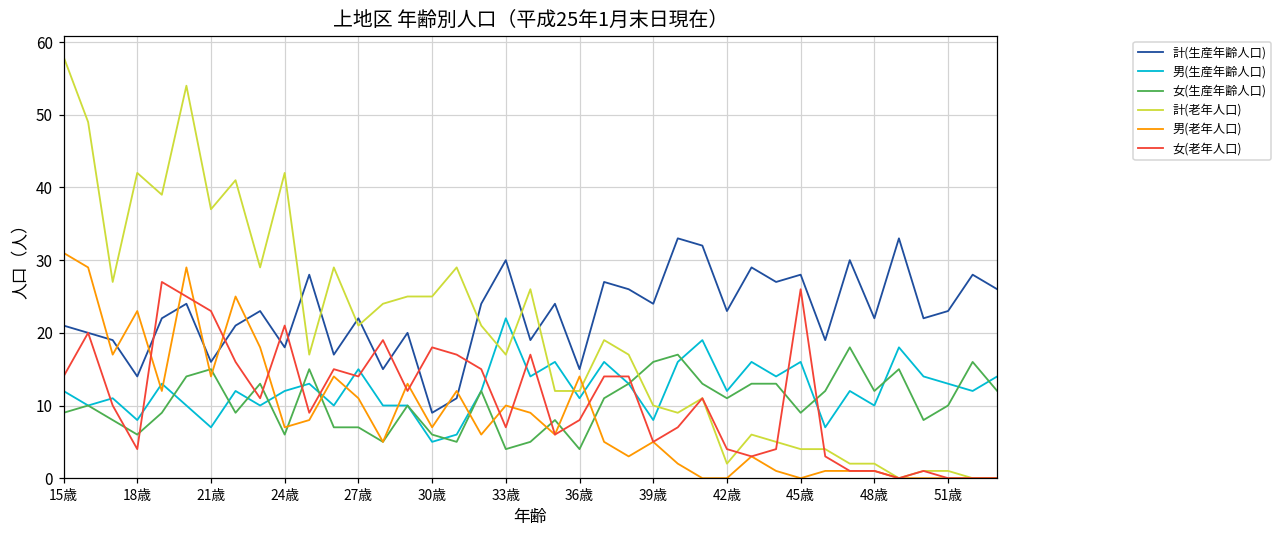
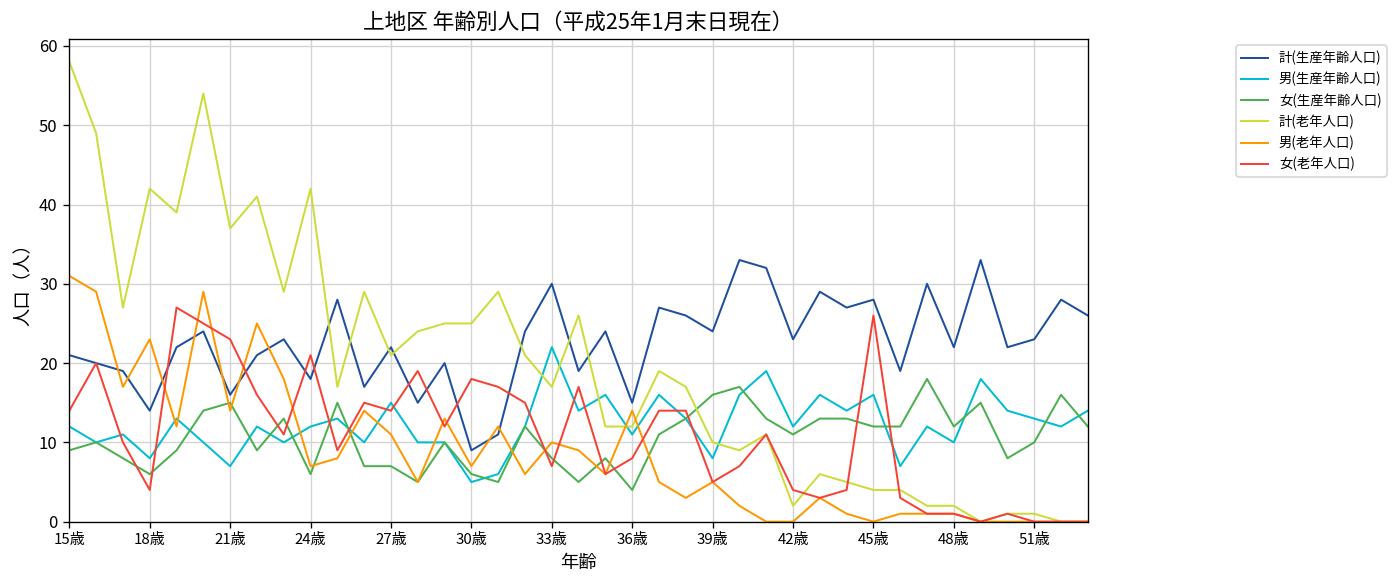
女(生産年齢人口), 33歳: 4 -> 8
女(生産年齢人口), 45歳: 9 -> 12
